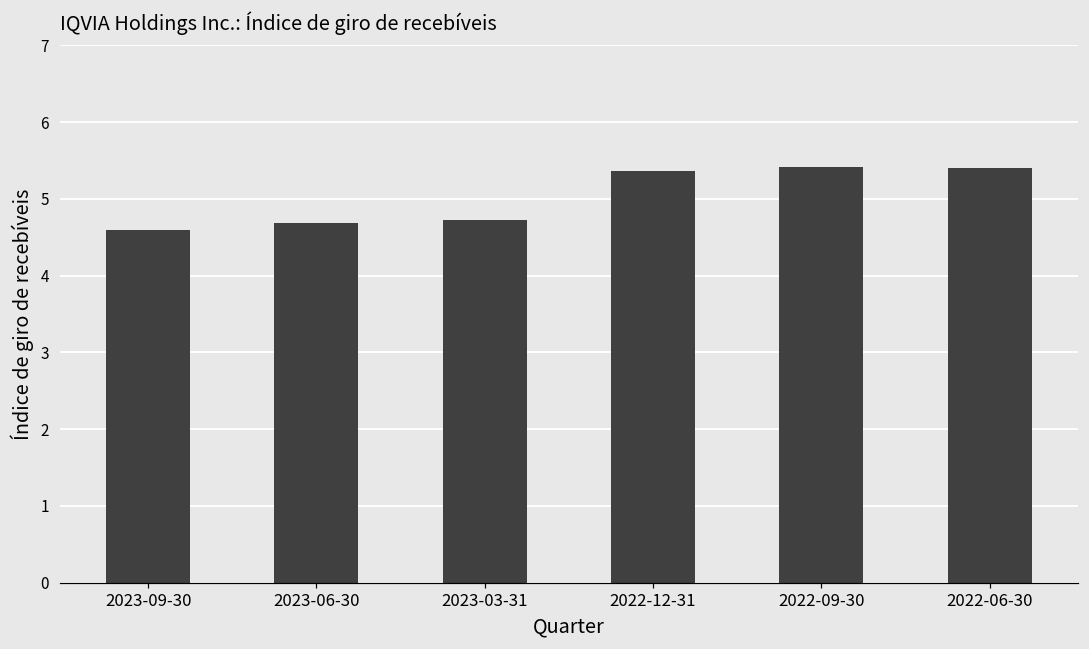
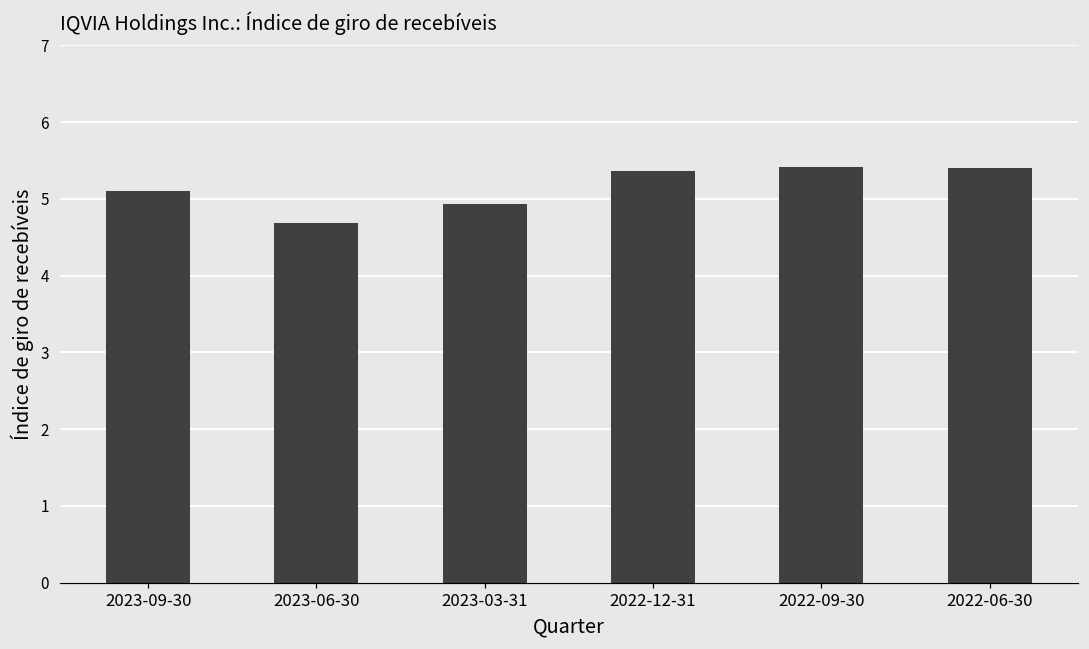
2023-09-30: 4.6 -> 5.1
2023-03-31: 4.7 -> 4.9
